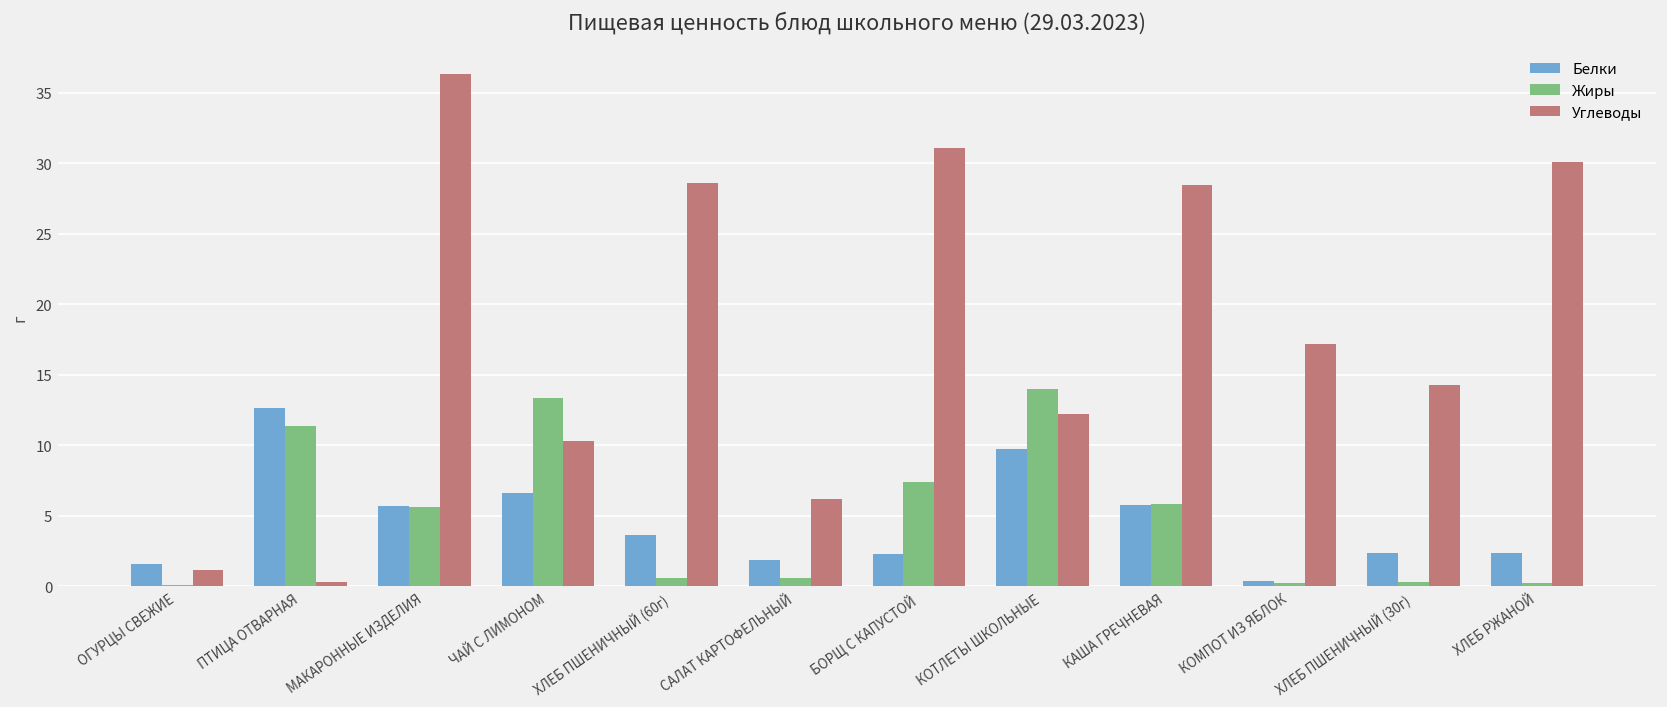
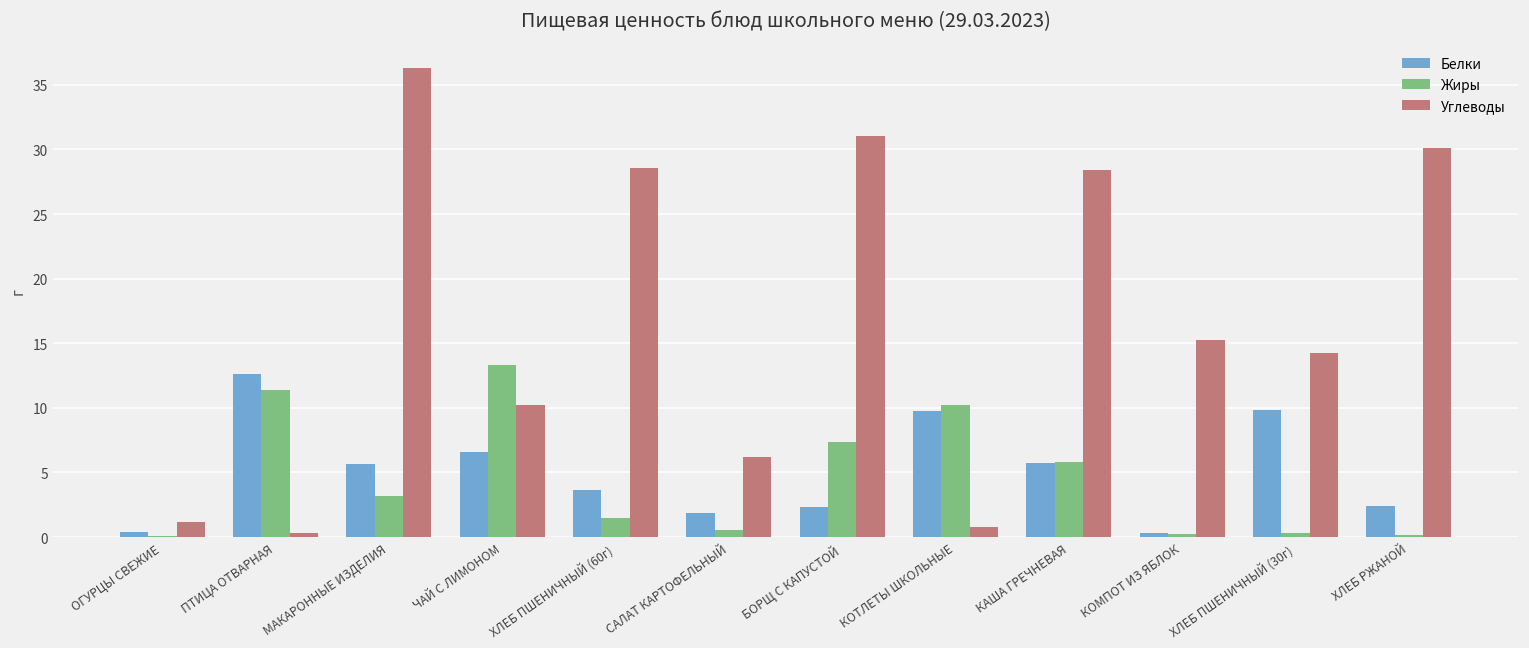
Белки, ОГУРЦЫ СВЕЖИЕ: 1.5 -> 0.4
Жиры, МАКАРОННЫЕ ИЗДЕЛИЯ: 5.6 -> 3.2
Жиры, ХЛЕБ ПШЕНИЧНЫЙ (60г): 0.6 -> 1.5
Жиры, КОТЛЕТЫ ШКОЛЬНЫЕ: 14.0 -> 10.2
Углеводы, КОТЛЕТЫ ШКОЛЬНЫЕ: 12.2 -> 0.8
Углеводы, КОМПОТ ИЗ ЯБЛОК: 17.2 -> 15.2
Белки, ХЛЕБ ПШЕНИЧНЫЙ (30г): 2.4 -> 9.8
